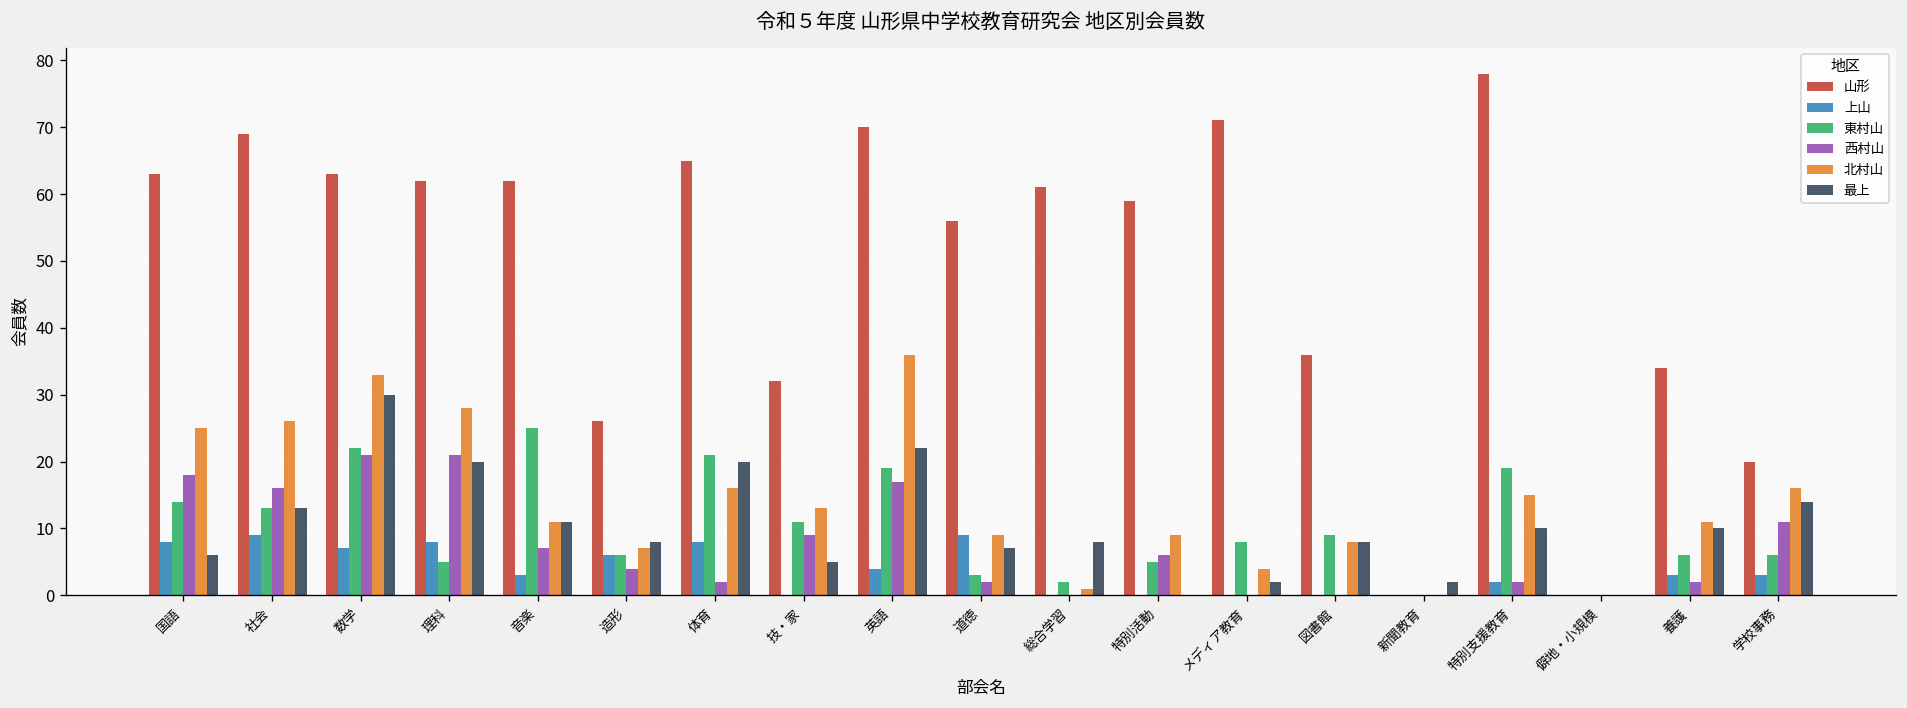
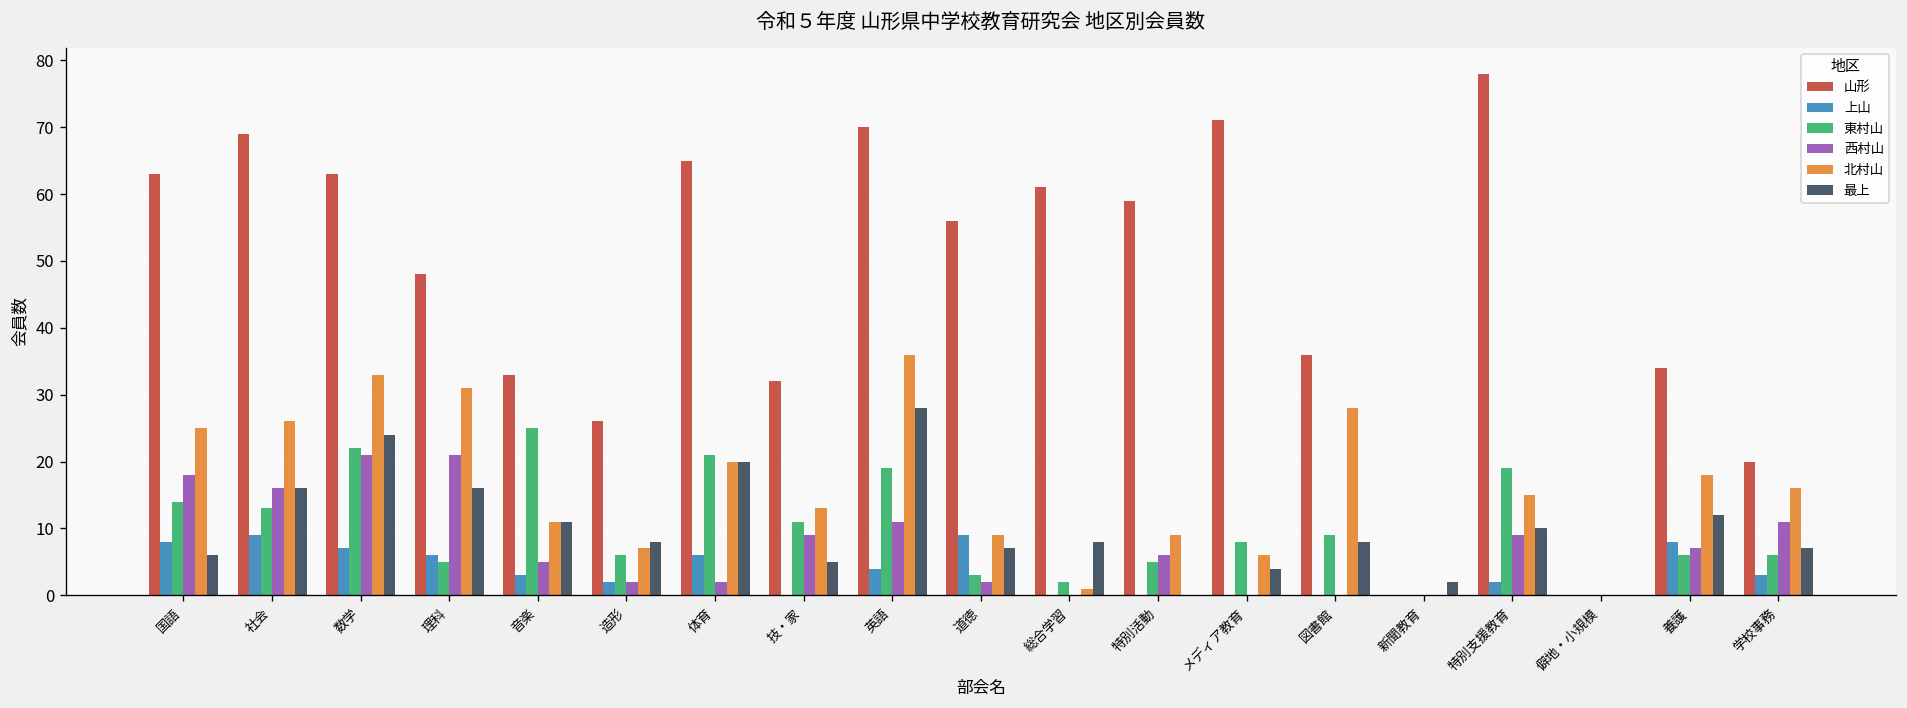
最上, 社会: 13 -> 16
最上, 数学: 30 -> 24
山形, 理科: 62 -> 48
上山, 理科: 8 -> 6
北村山, 理科: 28 -> 31
最上, 理科: 20 -> 16
山形, 音楽: 62 -> 33
西村山, 音楽: 7 -> 5
上山, 造形: 6 -> 2
西村山, 造形: 4 -> 2
上山, 体育: 8 -> 6
北村山, 体育: 16 -> 20
西村山, 英語: 17 -> 11
最上, 英語: 22 -> 28
北村山, メディア教育: 4 -> 6
最上, メディア教育: 2 -> 4
北村山, 図書館: 8 -> 28
西村山, 特別支援教育: 2 -> 9
上山, 養護: 3 -> 8
西村山, 養護: 2 -> 7
北村山, 養護: 11 -> 18
最上, 養護: 10 -> 12
最上, 学校事務: 14 -> 7
